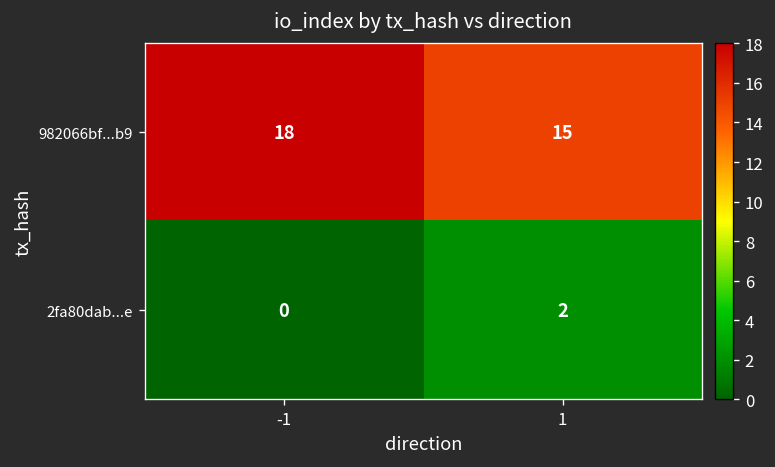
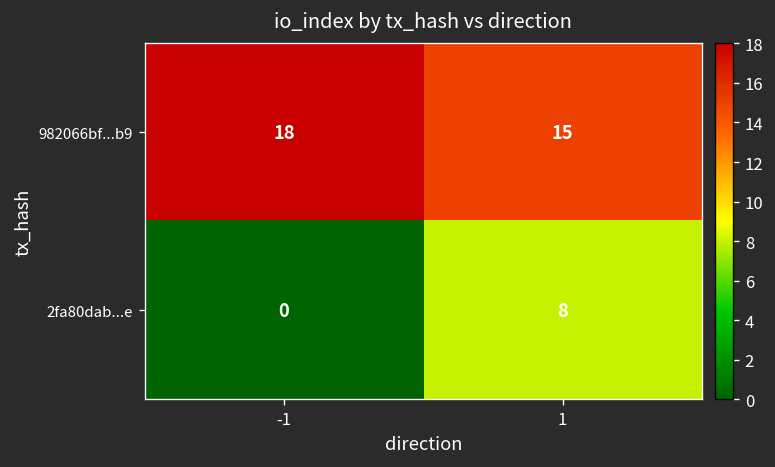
2fa80dab...e, 1: 2 -> 8
